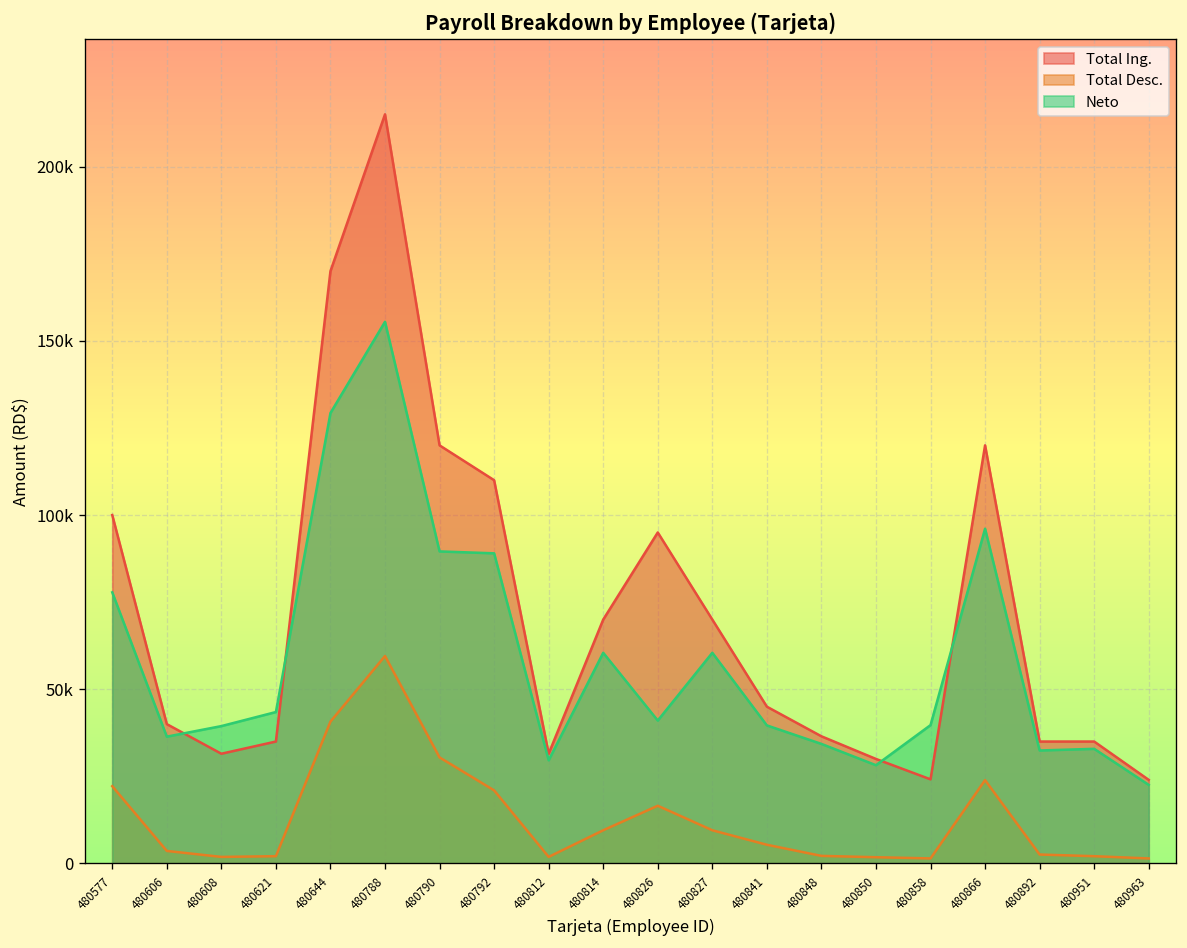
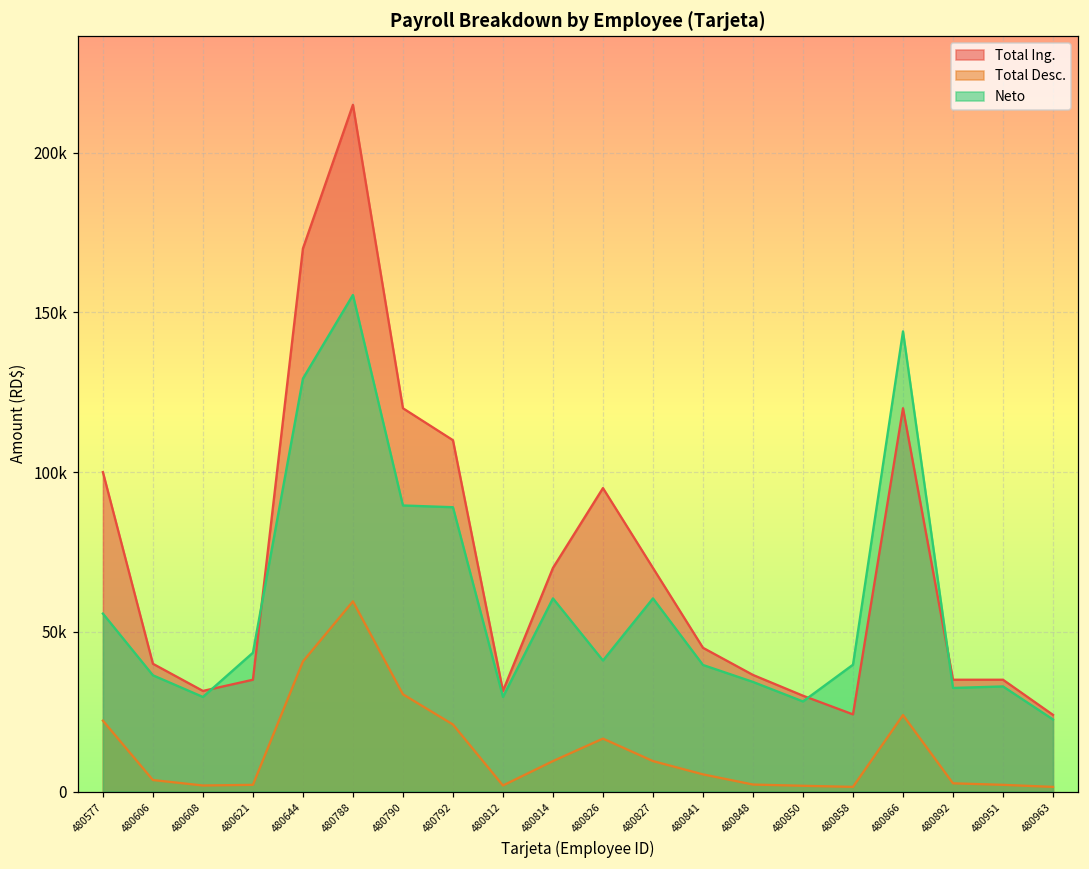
Neto, 480577: 78000 -> 56000
Neto, 480608: 39000 -> 30000
Neto, 480866: 96000 -> 144000
